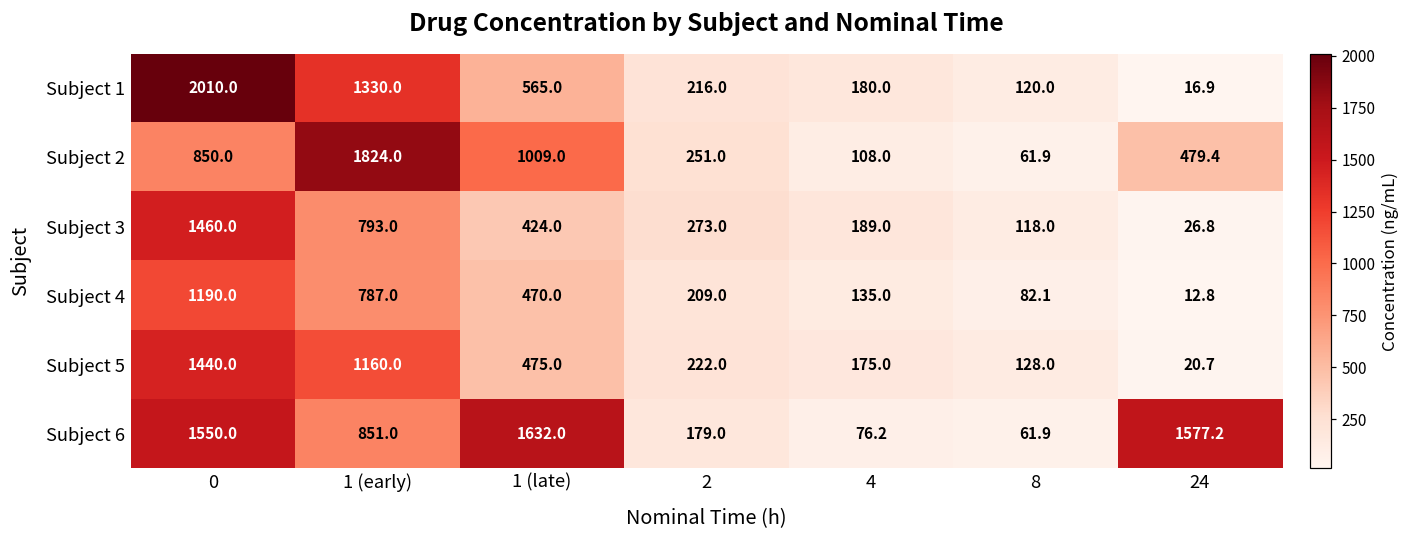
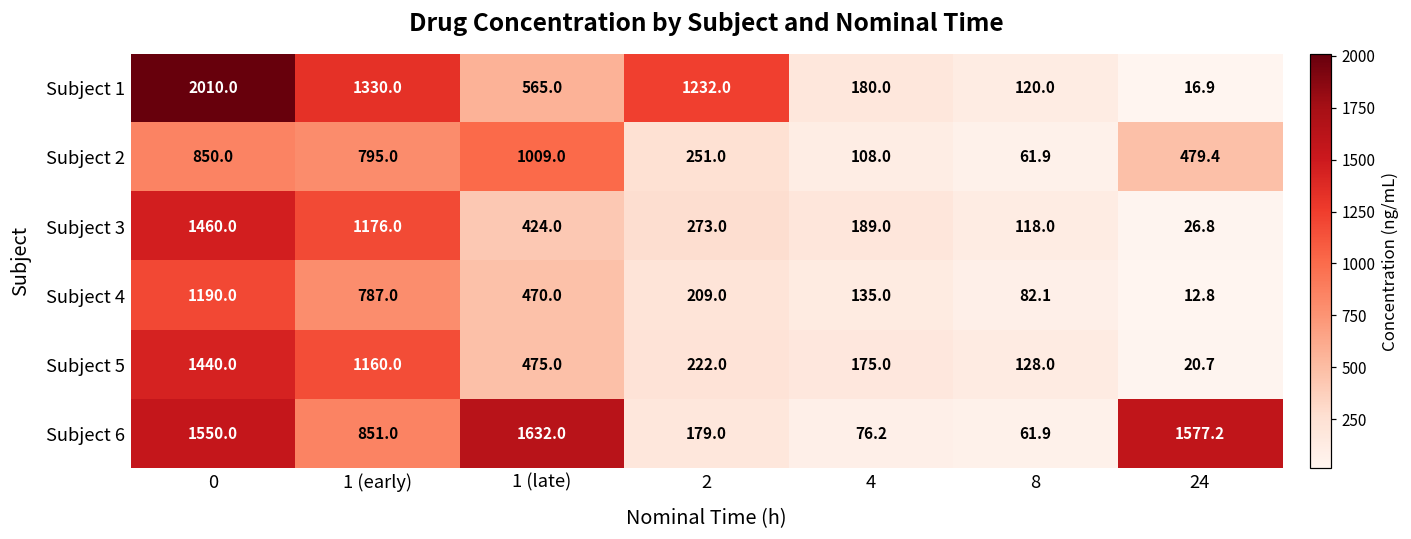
Subject 1, 2: 216.0 -> 1232.0
Subject 2, 1 (early): 1824.0 -> 795.0
Subject 3, 1 (early): 793.0 -> 1176.0
